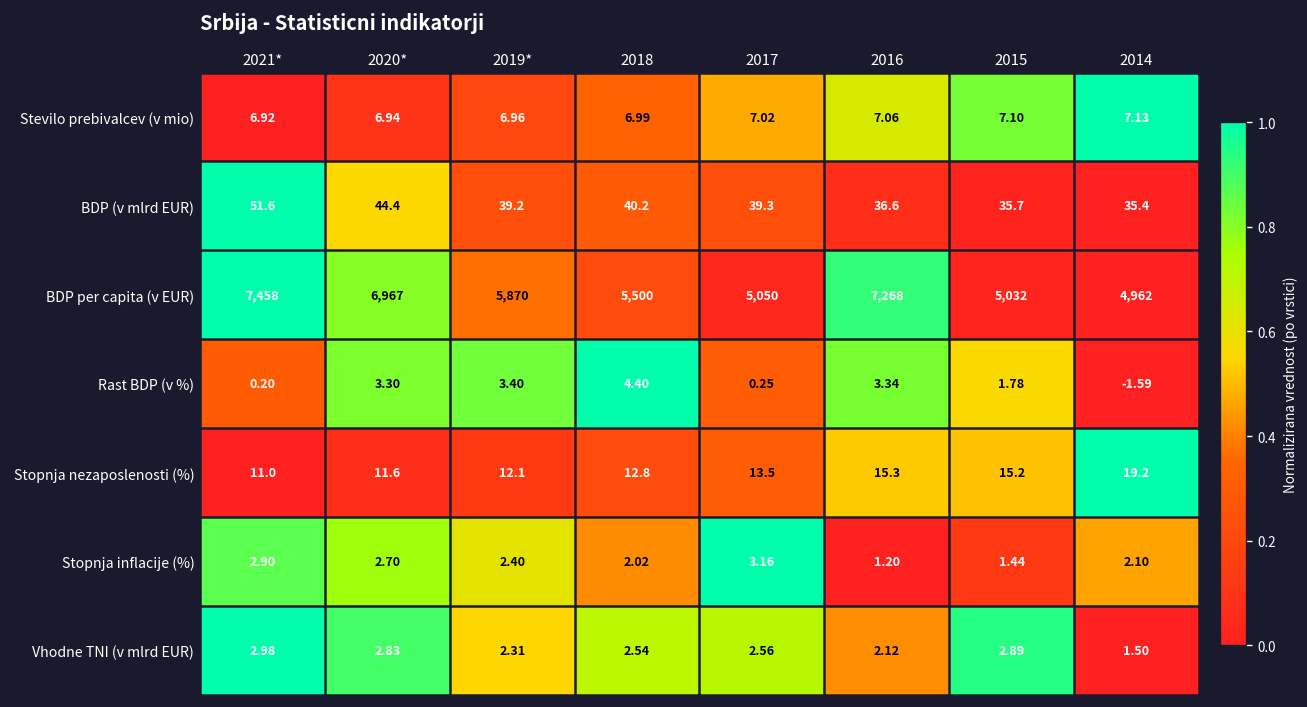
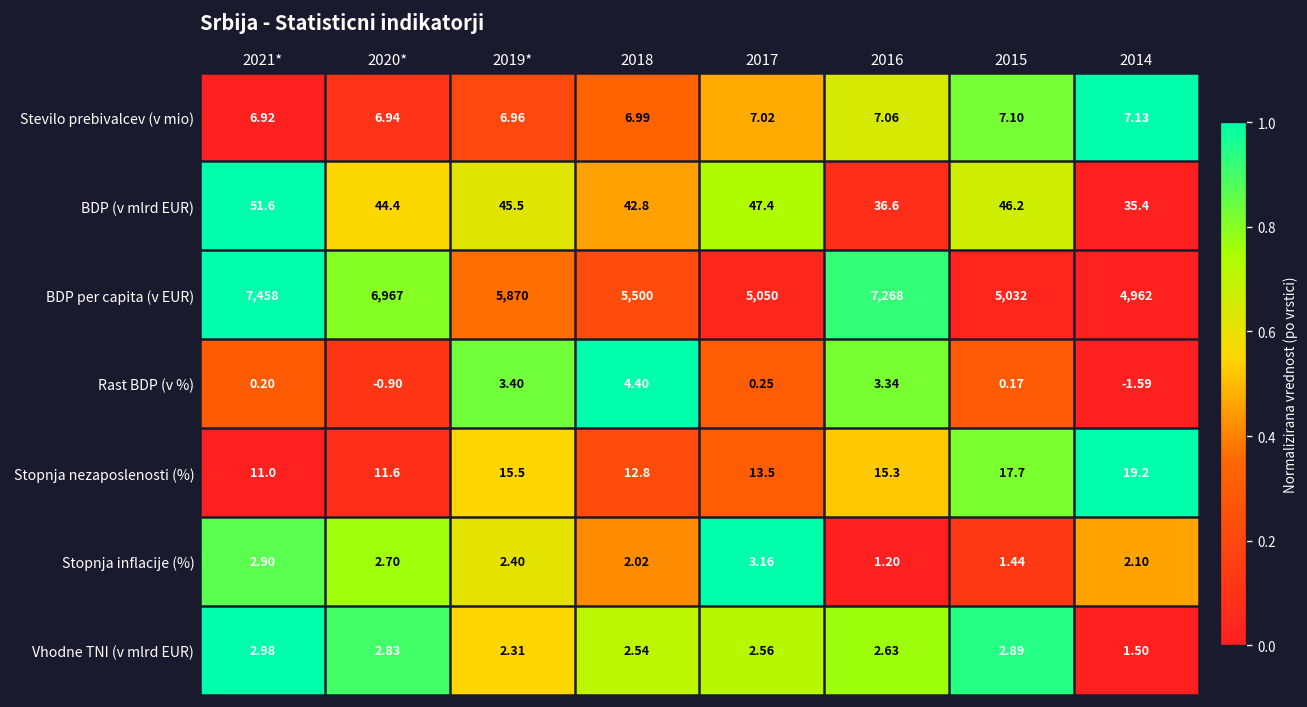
BDP (v mlrd EUR), 2019*: 39.2 -> 45.5
BDP (v mlrd EUR), 2018: 40.2 -> 42.8
BDP (v mlrd EUR), 2017: 39.3 -> 47.4
BDP (v mlrd EUR), 2015: 35.7 -> 46.2
Rast BDP (v %), 2020*: 3.30 -> -0.90
Rast BDP (v %), 2015: 1.78 -> 0.17
Stopnja nezaposlenosti (%), 2019*: 12.1 -> 15.5
Stopnja nezaposlenosti (%), 2015: 15.2 -> 17.7
Vhodne TNI (v mlrd EUR), 2016: 2.12 -> 2.63
